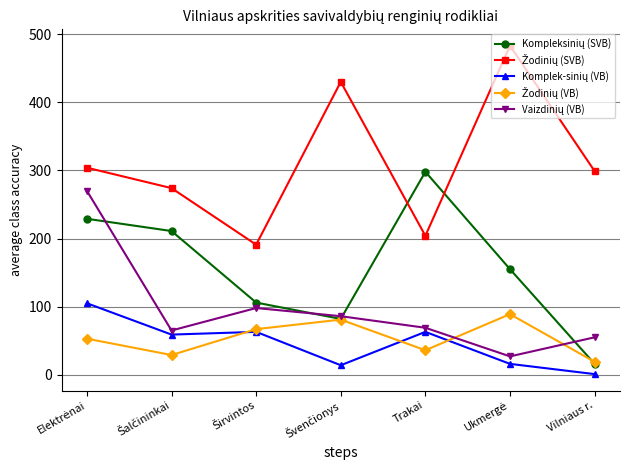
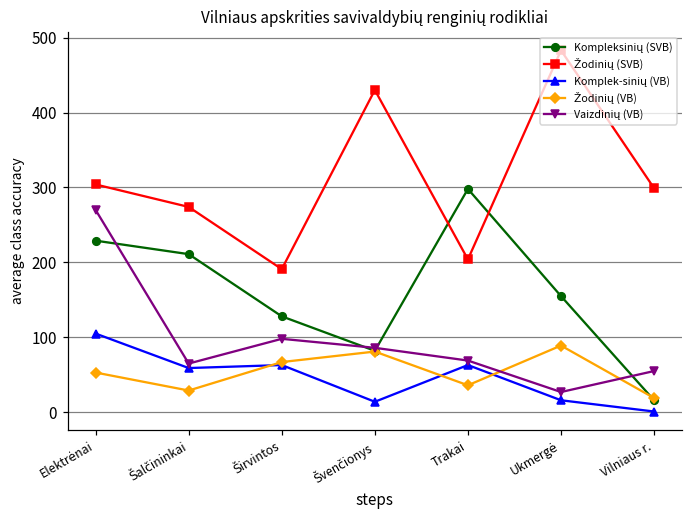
Kompleksinių (SVB), Širvintos: 110 -> 130
